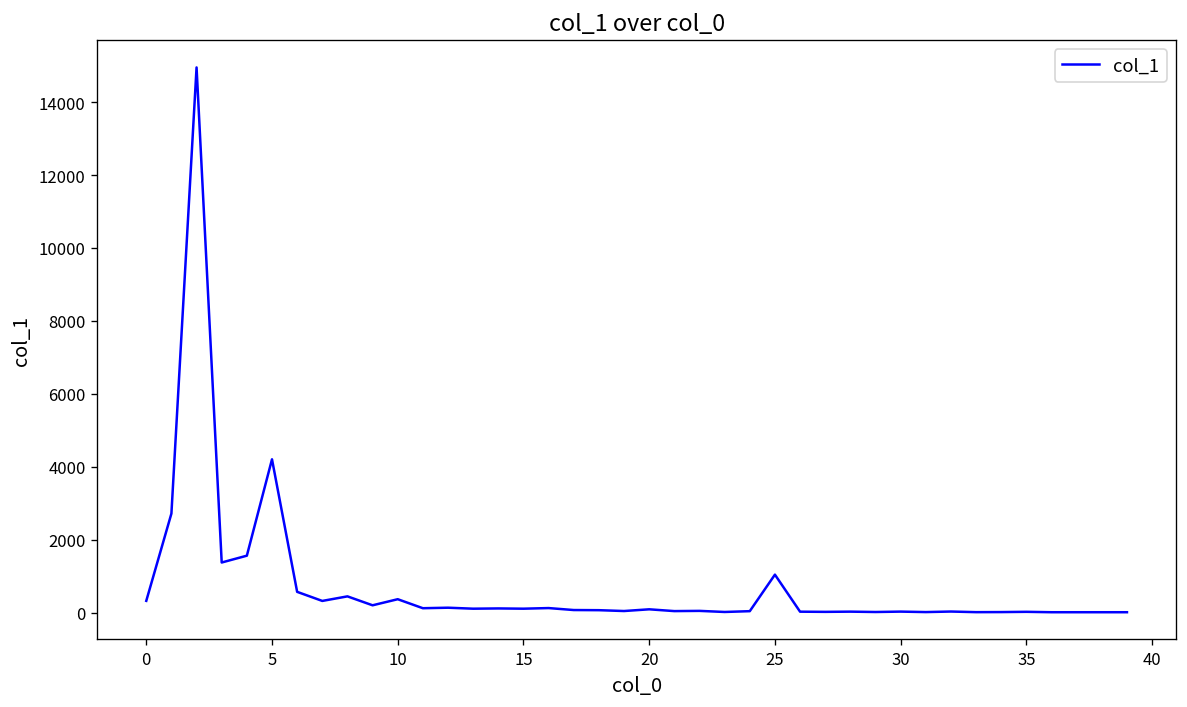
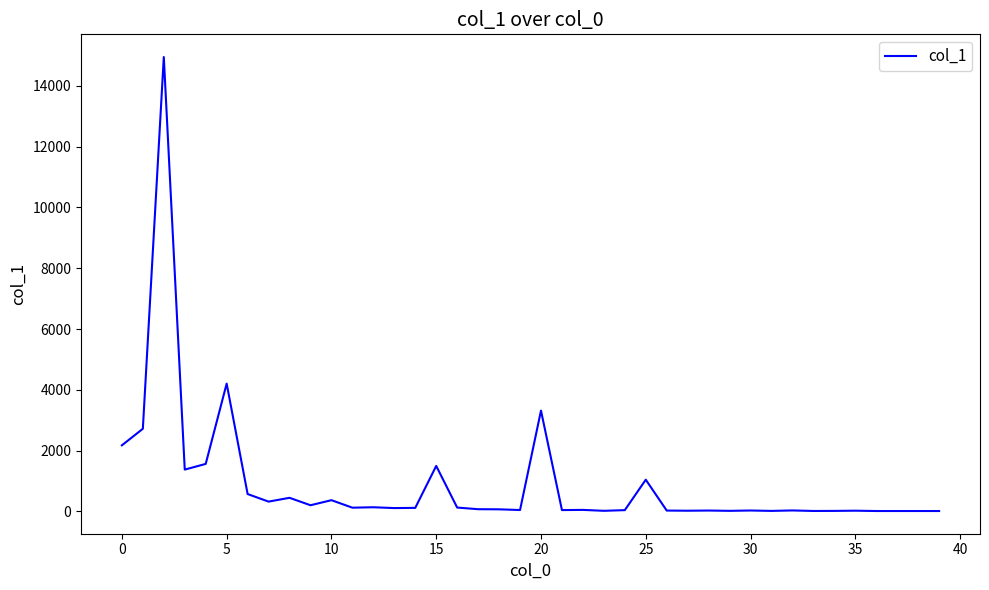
0: 300 -> 2200
15: 100 -> 1500
20: 100 -> 3300
